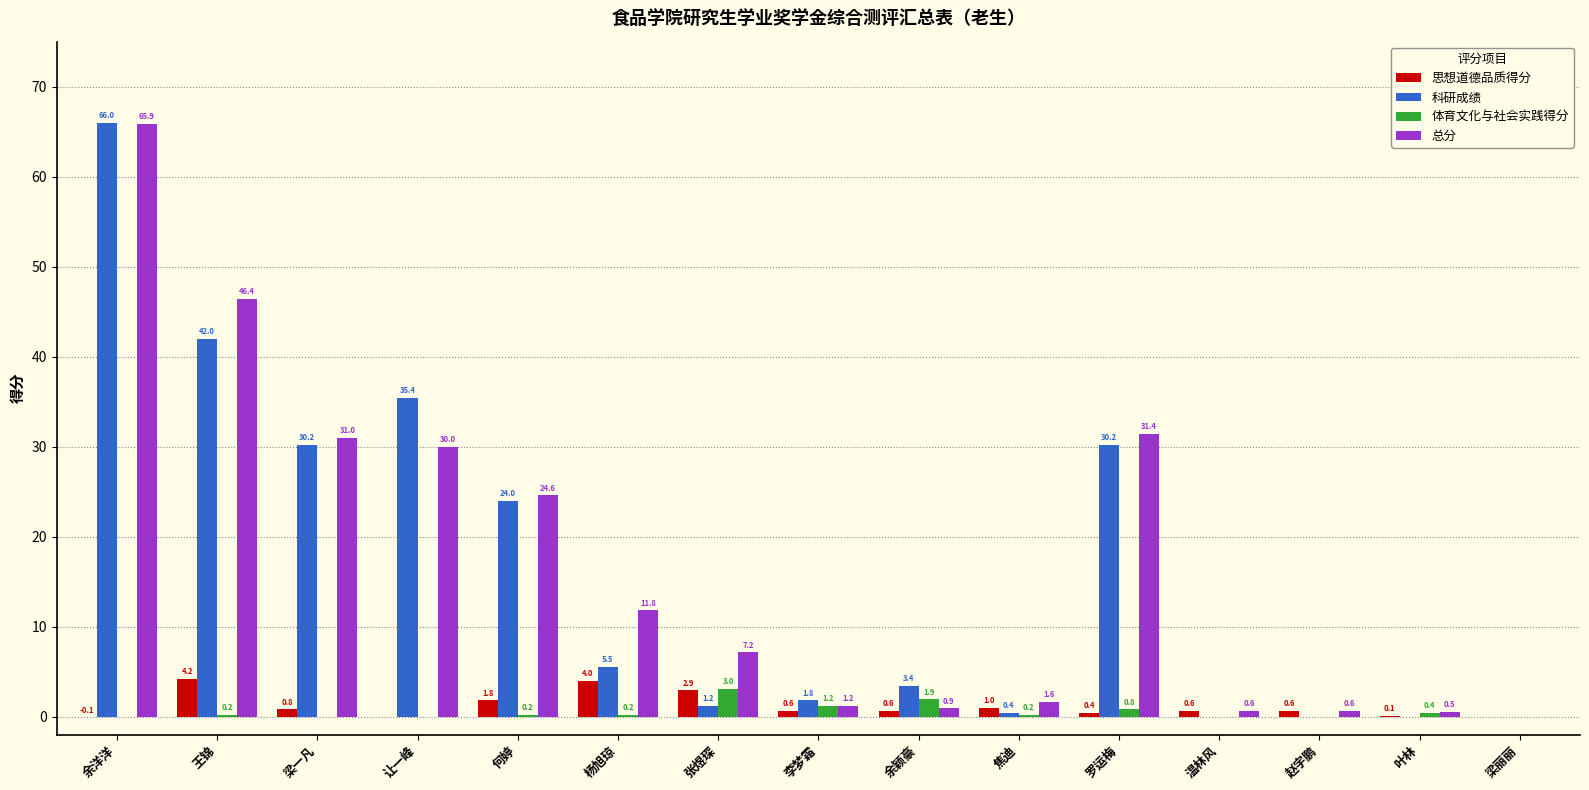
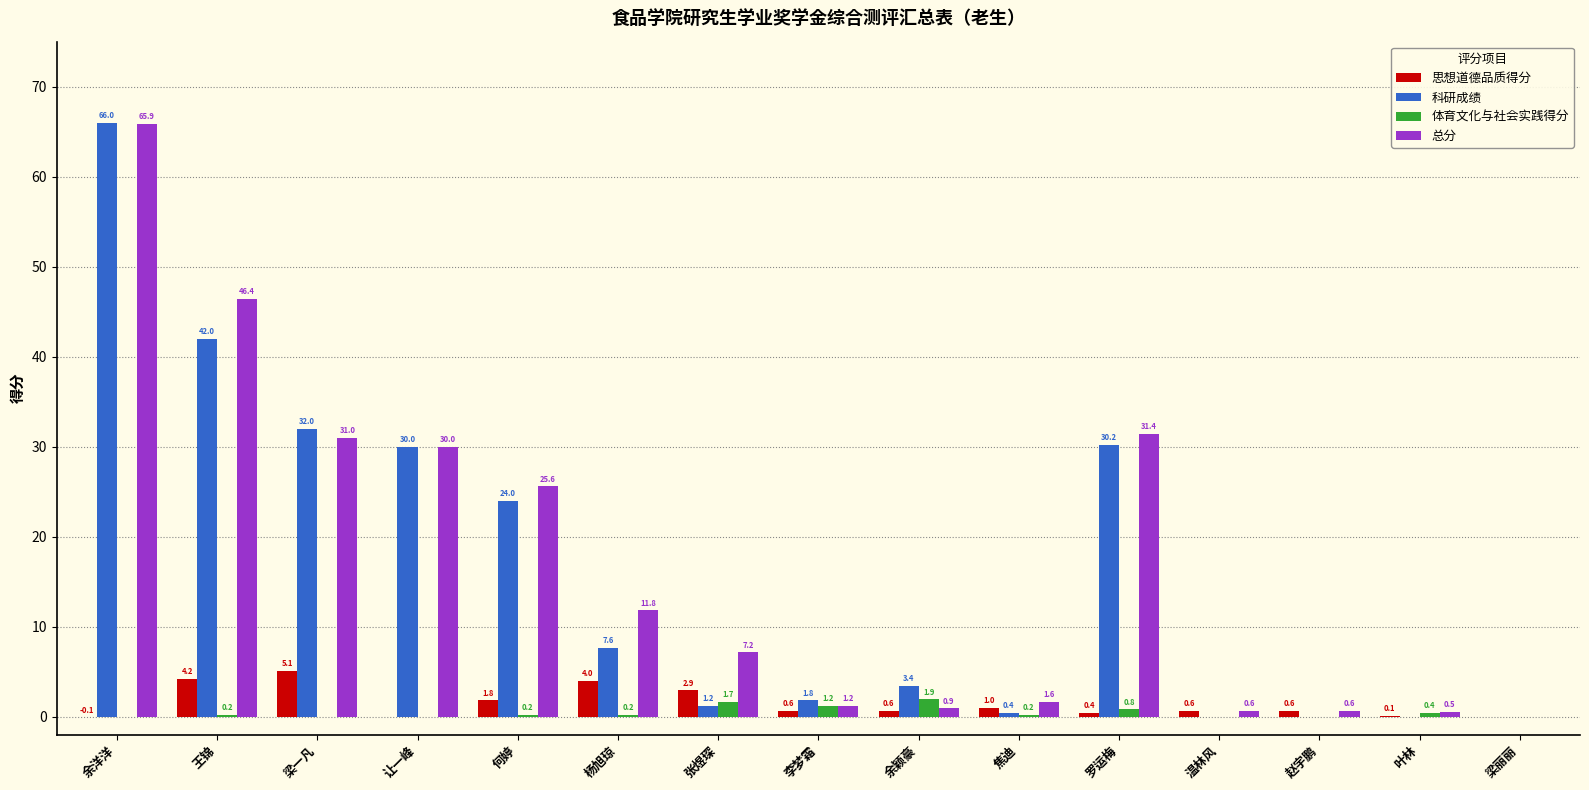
思想道德品质得分, 梁一凡: 0.8 -> 5.1
科研成绩, 梁一凡: 30.2 -> 32.0
科研成绩, 让一峰: 35.4 -> 30.0
总分, 何婷: 24.6 -> 25.6
科研成绩, 杨旭琼: 5.5 -> 7.6
体育文化与社会实践得分, 张煜琛: 3.0 -> 1.7
